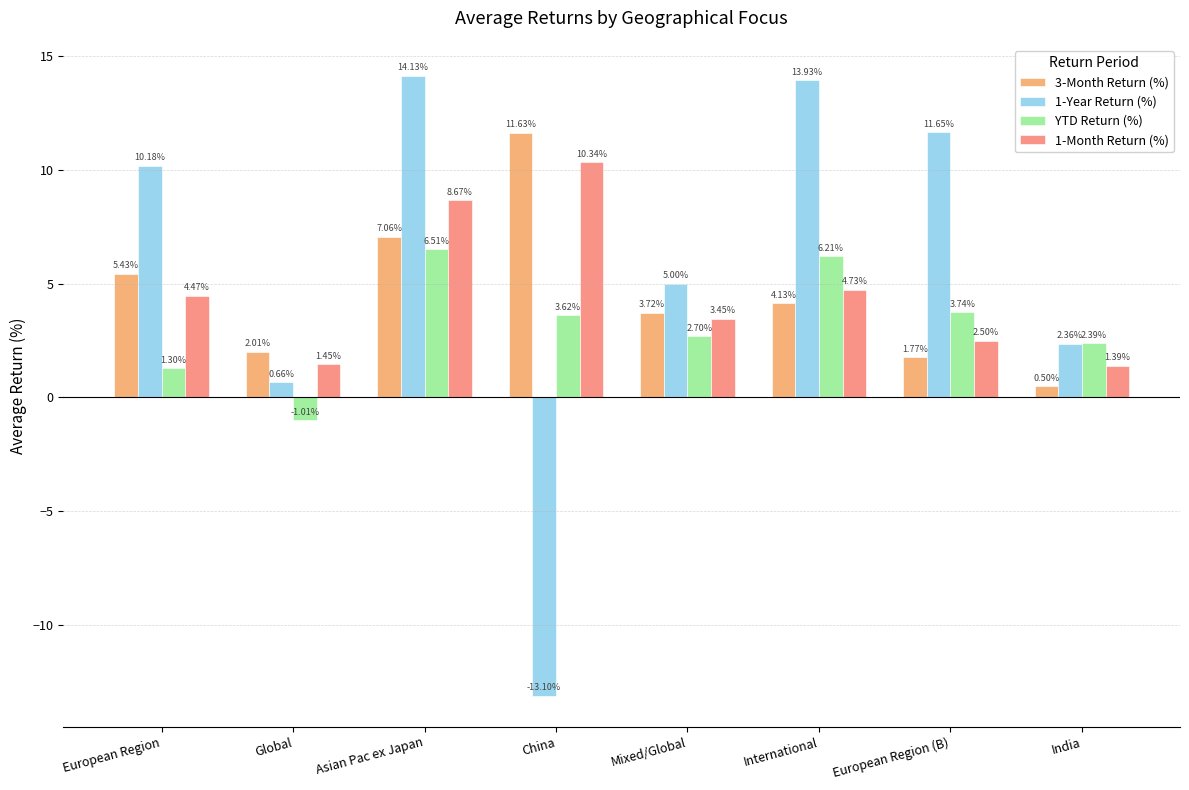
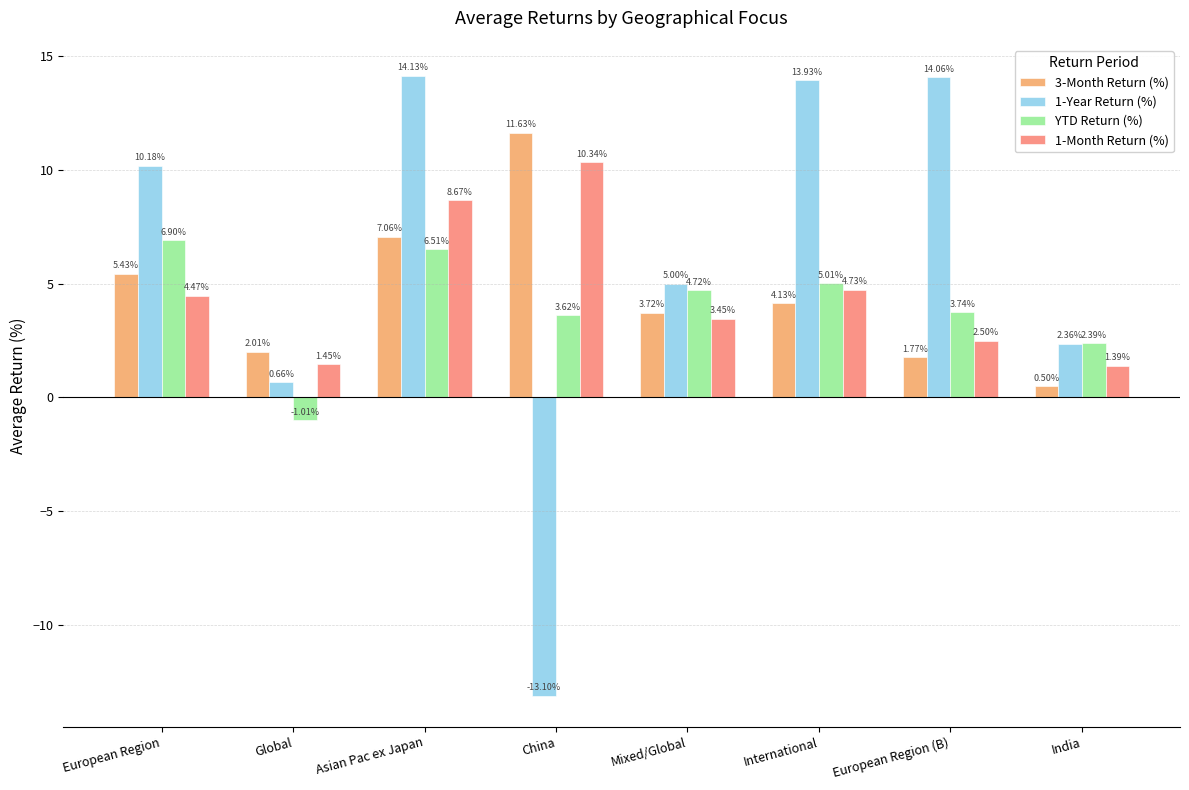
YTD Return (%), European Region: 1.30% -> 6.90%
YTD Return (%), Mixed/Global: 2.70% -> 4.72%
YTD Return (%), International: 6.21% -> 5.01%
1-Year Return (%), European Region (B): 11.65% -> 14.06%
